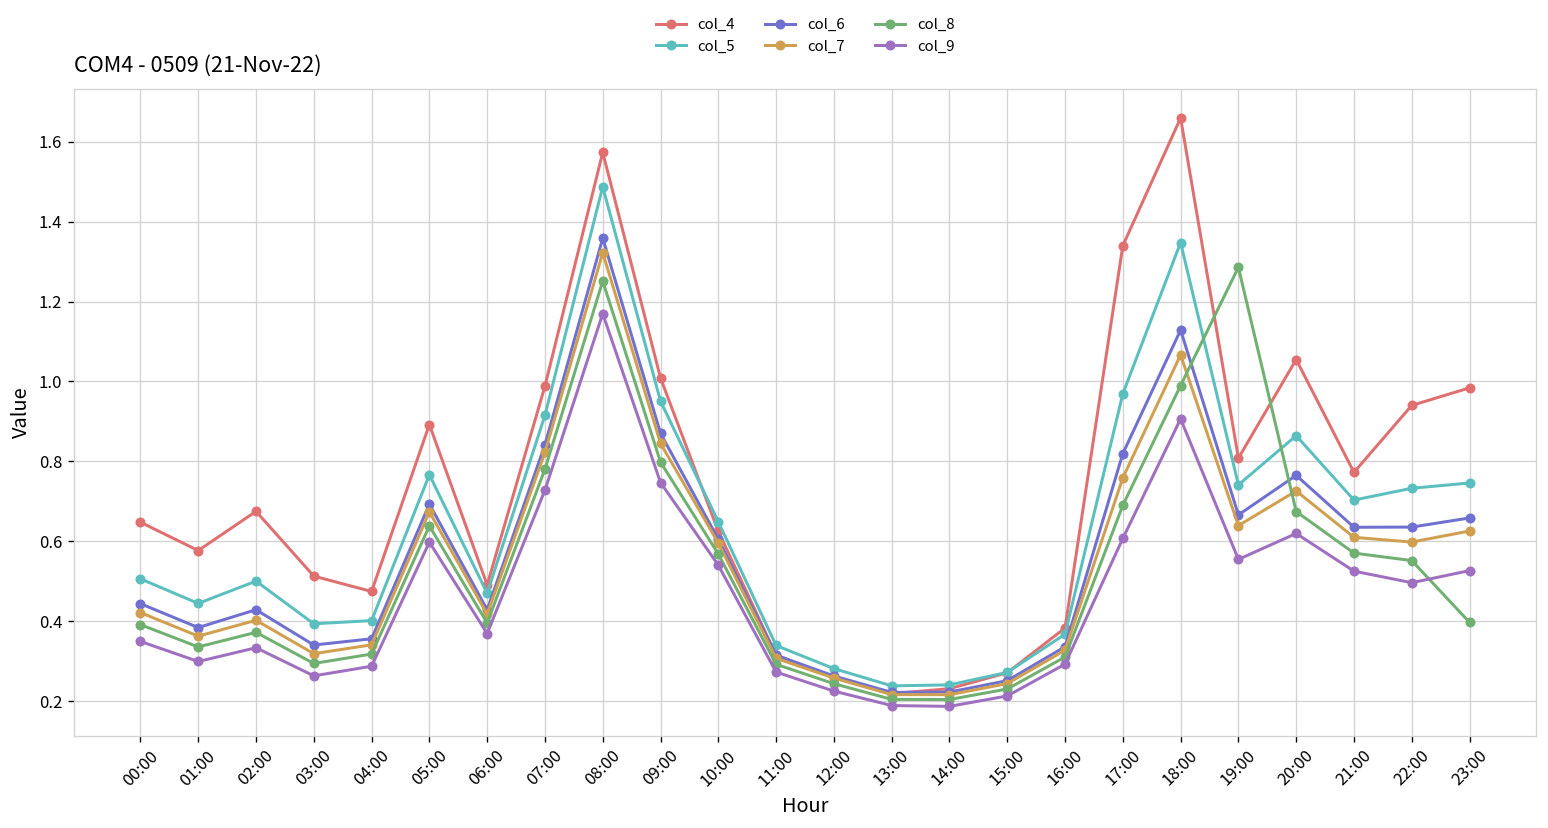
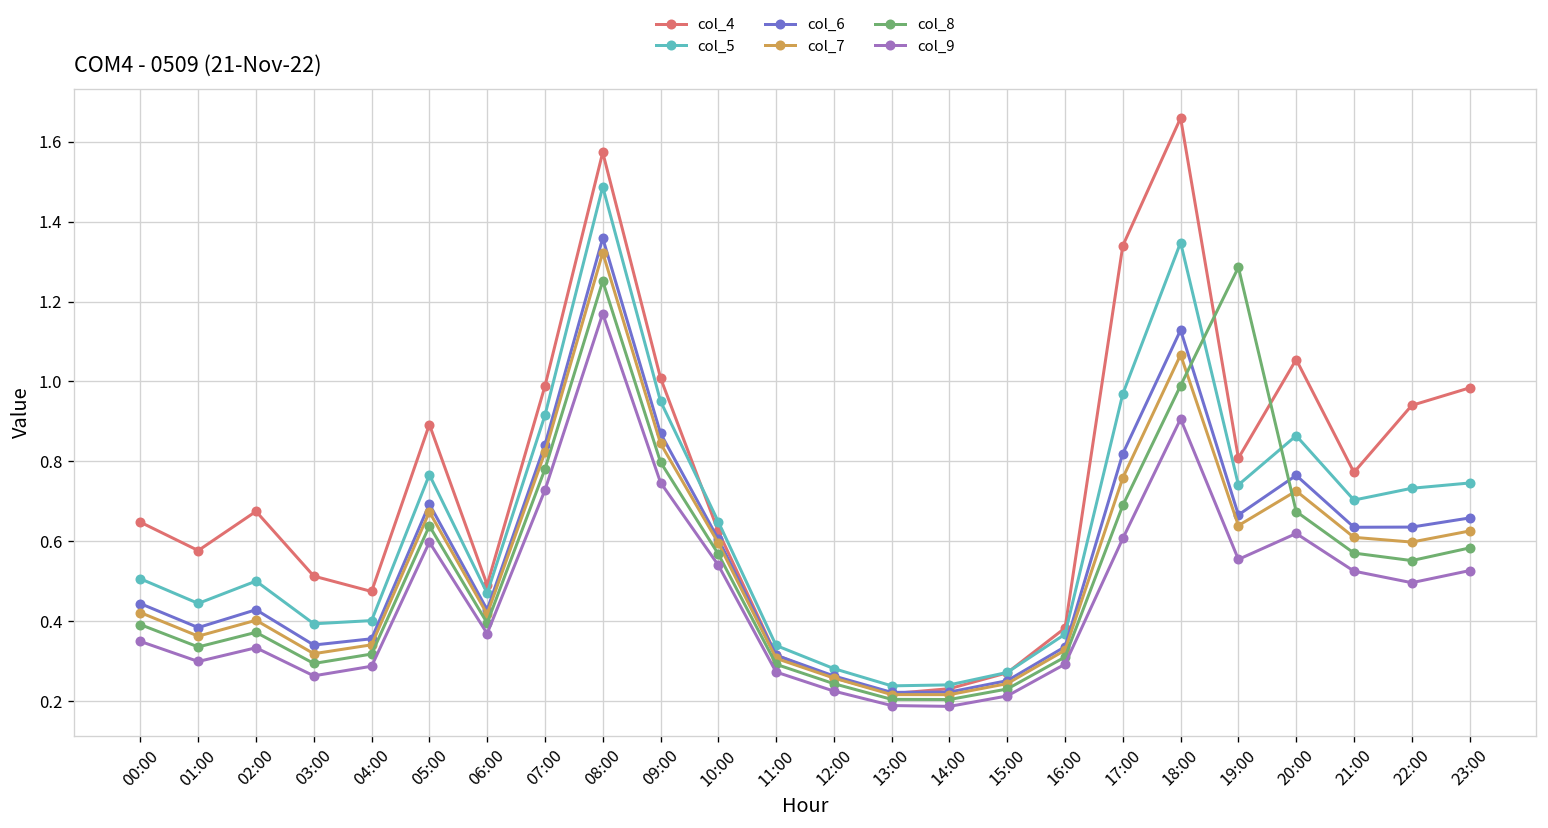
col_8, 23:00: 0.40 -> 0.58
